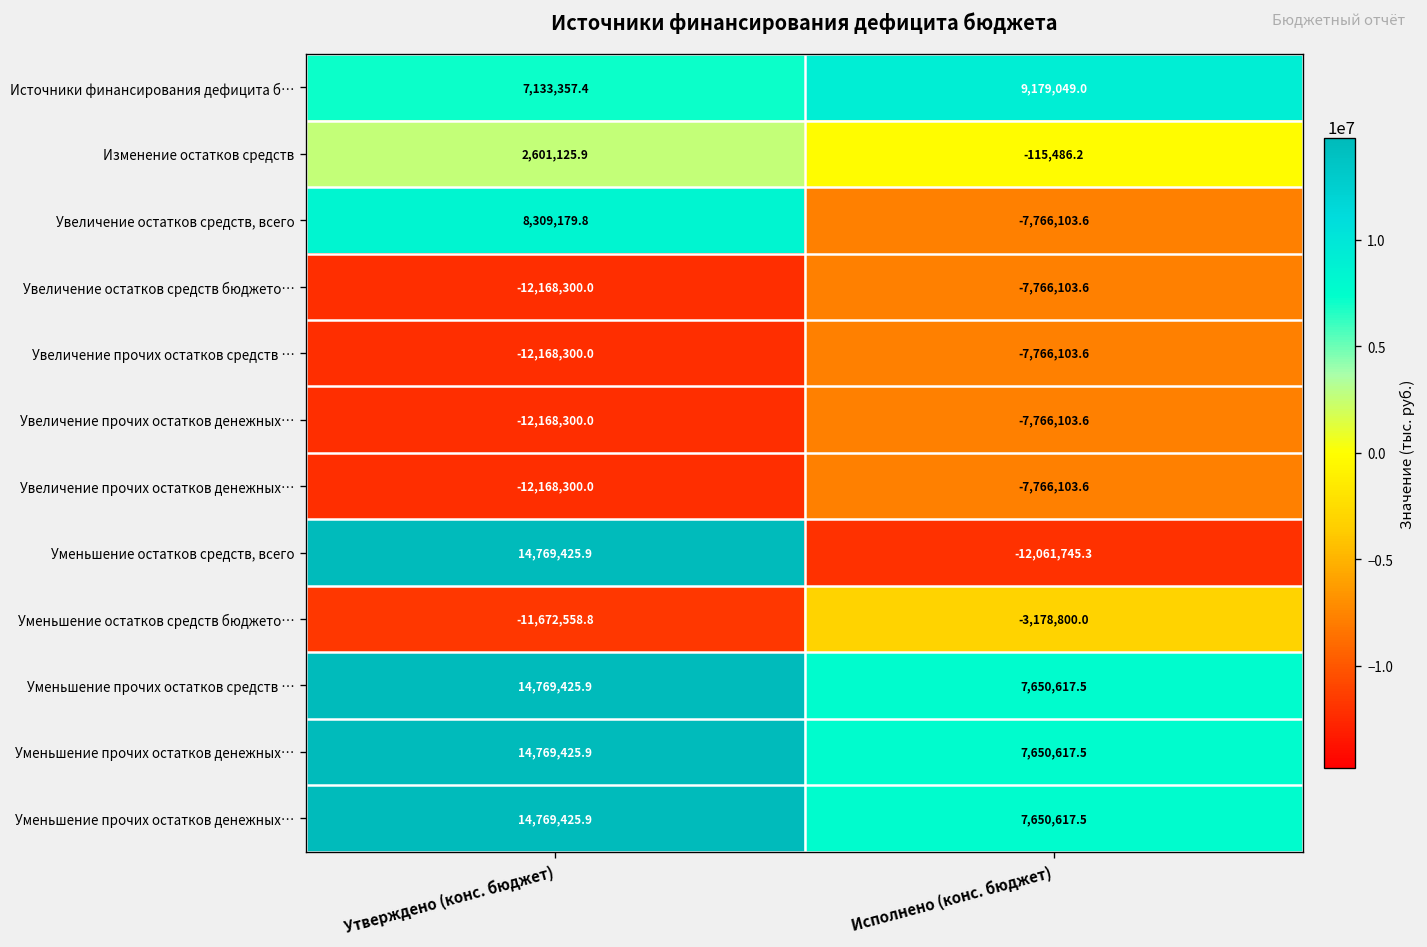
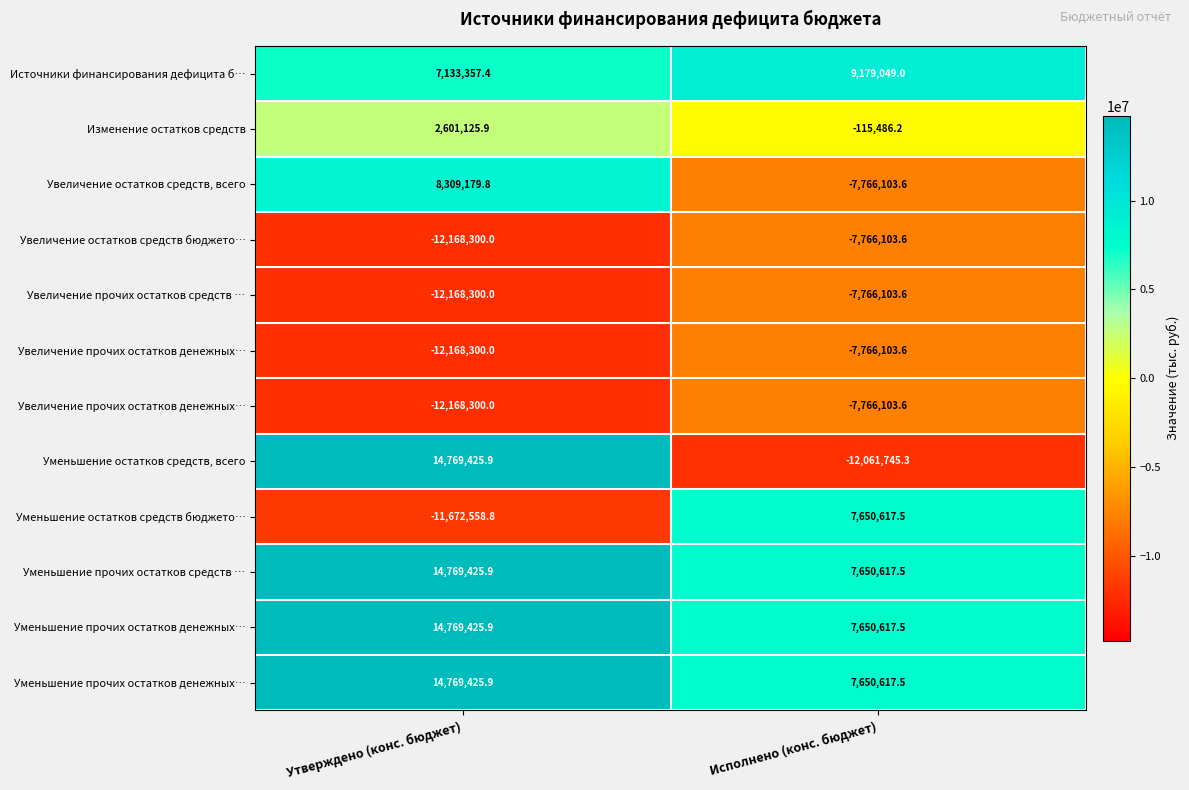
Уменьшение остатков средств бюджето…, Исполнено (конс. бюджет): -3,178,800.0 -> 7,650,617.5
